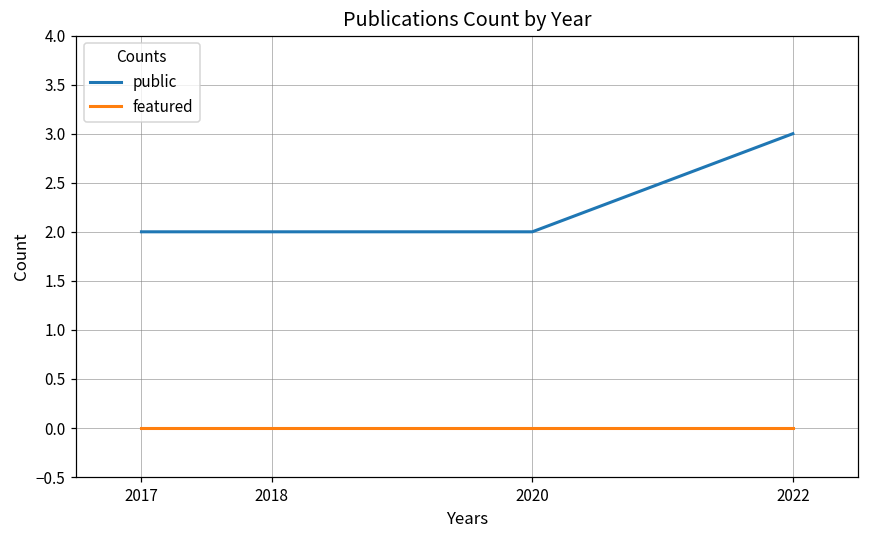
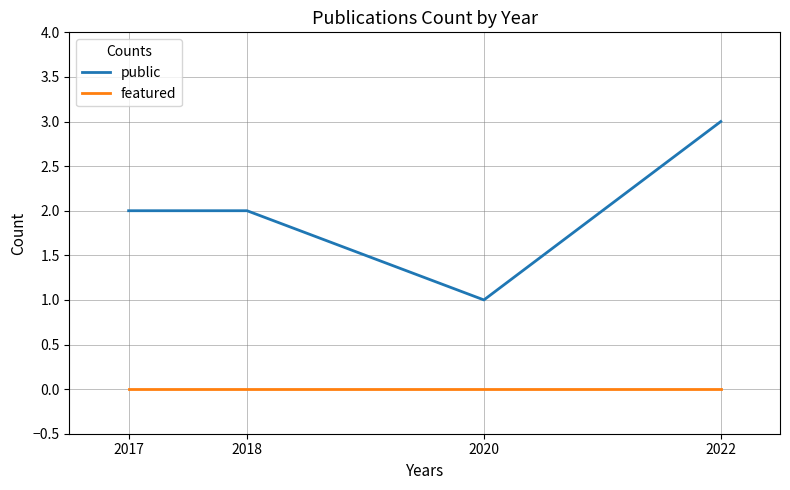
public, 2020: 2 -> 1
